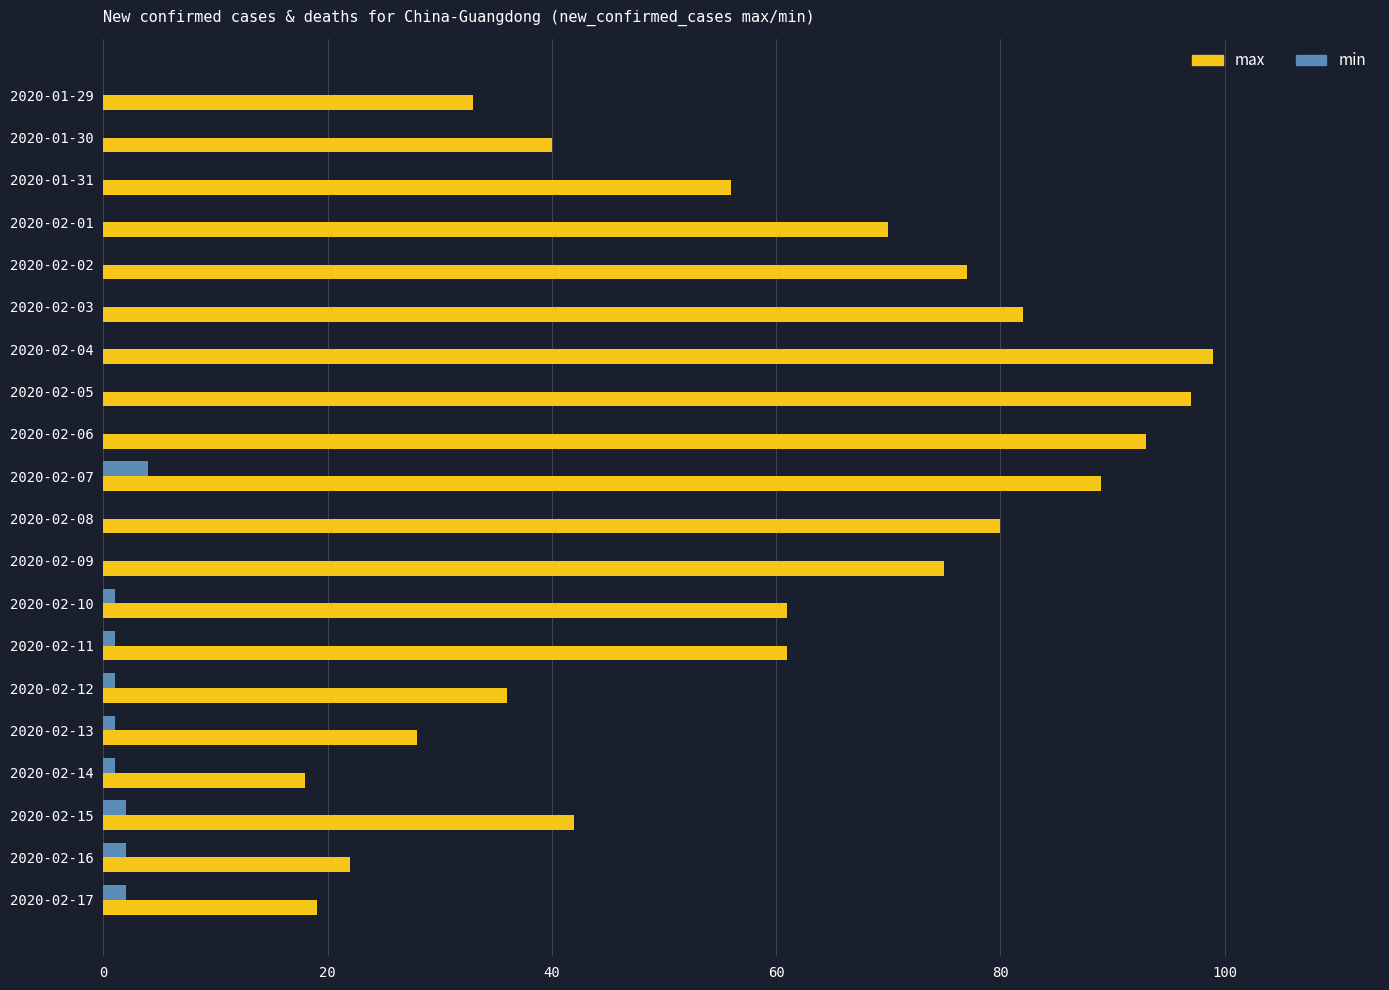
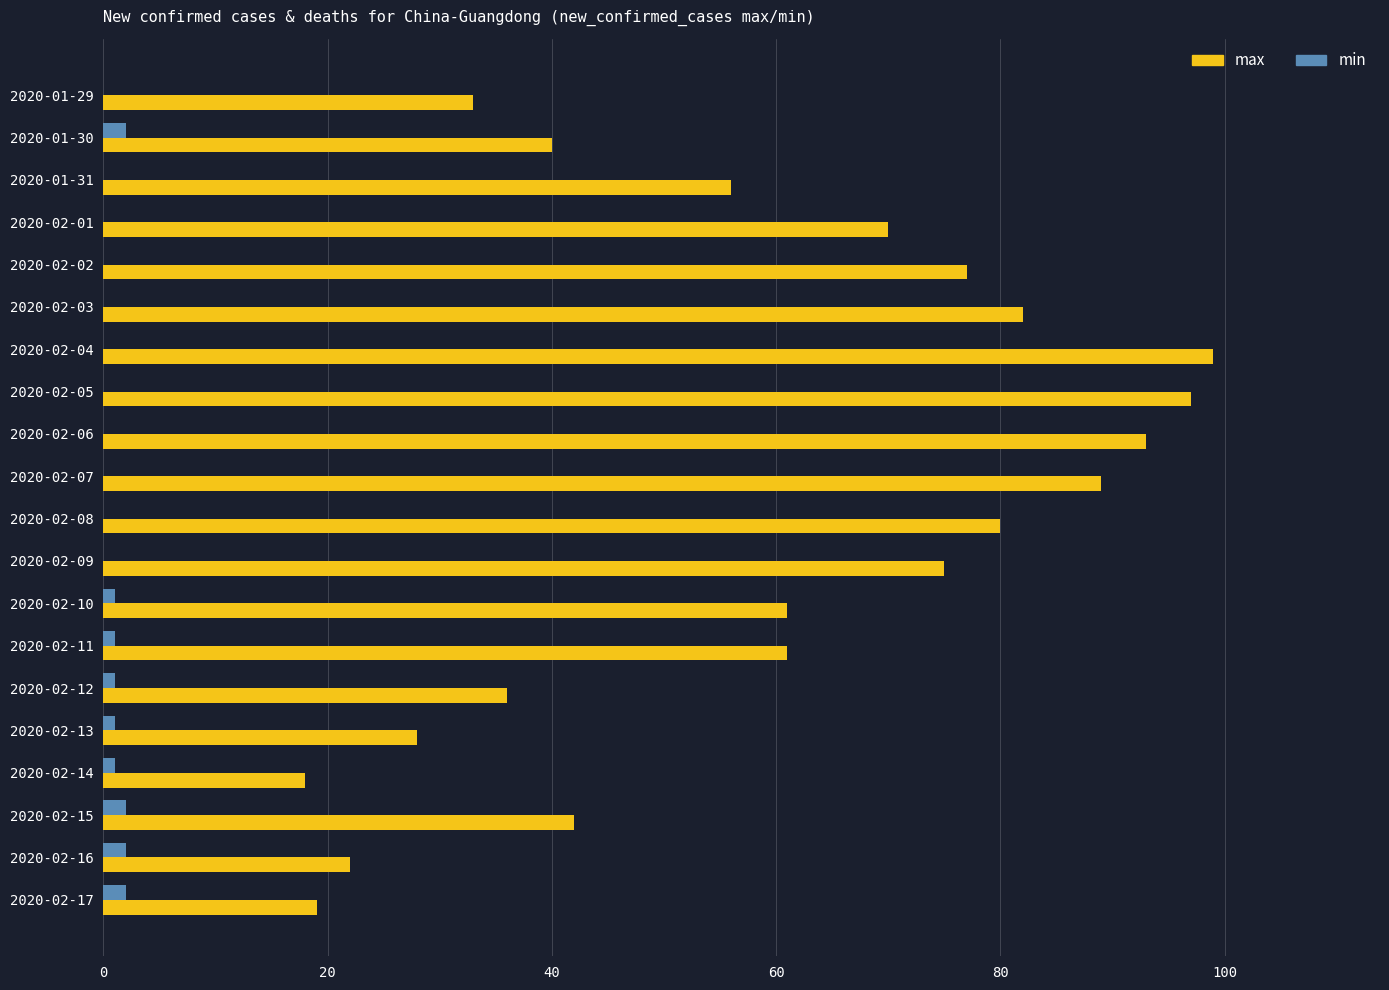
min, 2020-01-30: 0 -> 2
min, 2020-02-07: 4 -> 0
